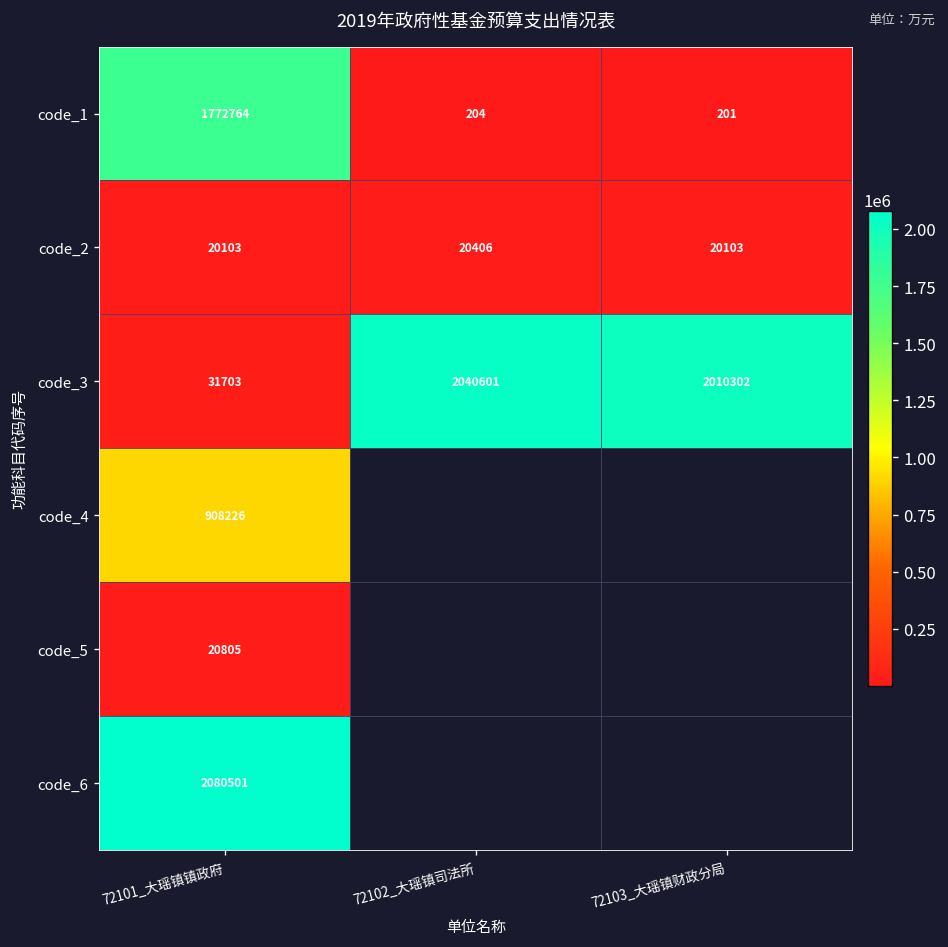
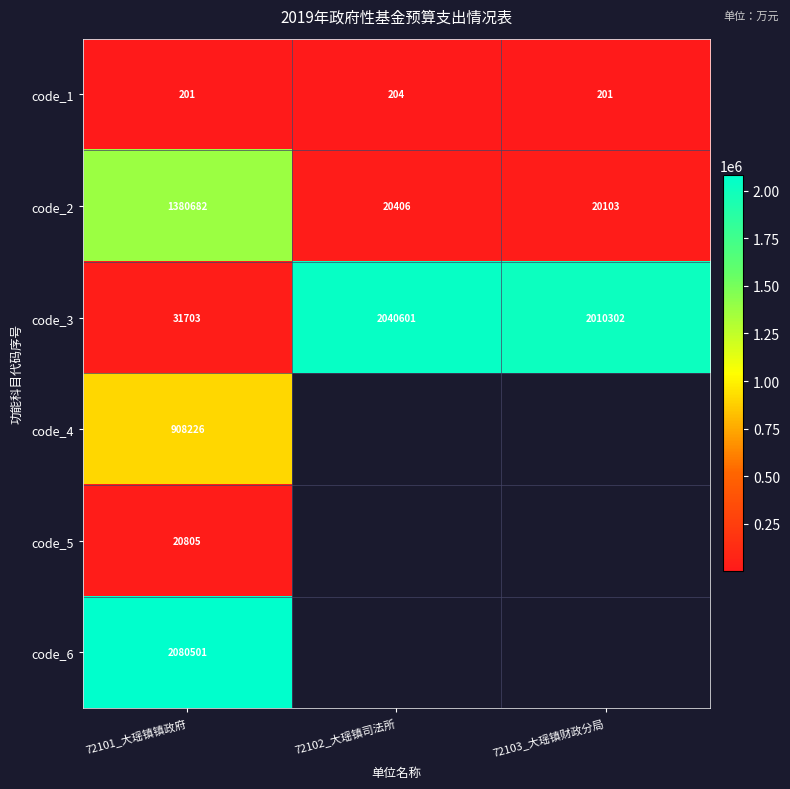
code_1, 72101_大瑶镇镇政府: 1772764 -> 201
code_2, 72101_大瑶镇镇政府: 20103 -> 1380682
